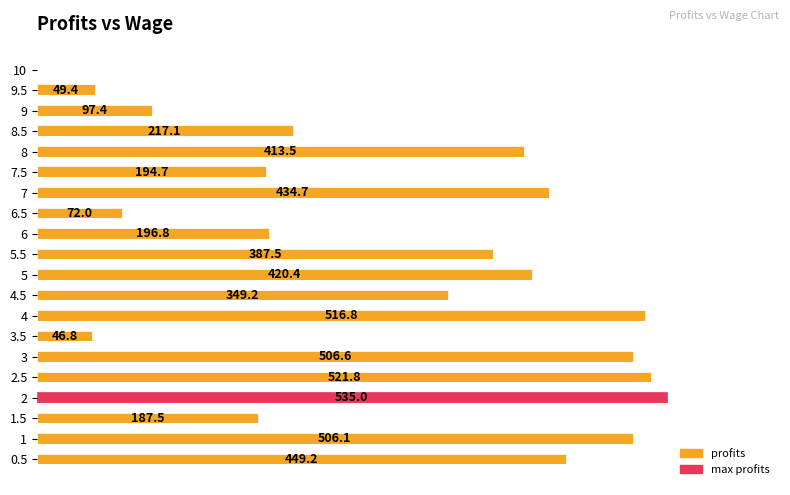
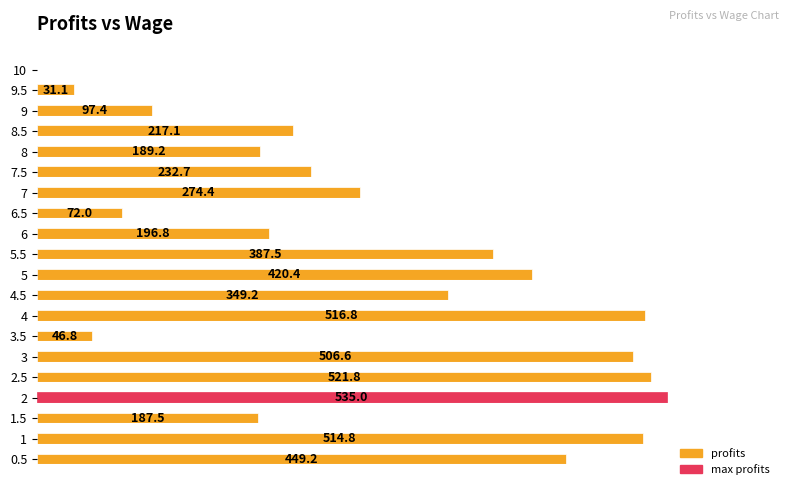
9.5: 49.4 -> 31.1
8: 413.5 -> 189.2
7.5: 194.7 -> 232.7
7: 434.7 -> 274.4
1: 506.1 -> 514.8
